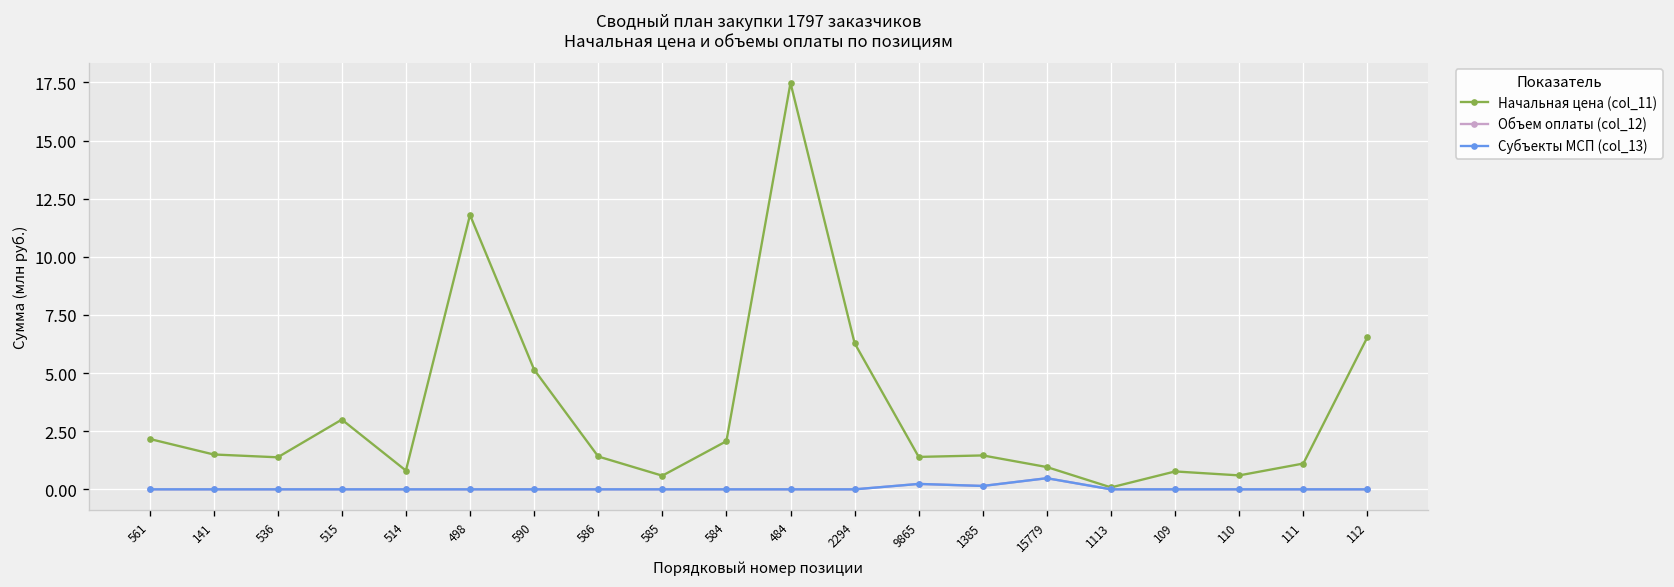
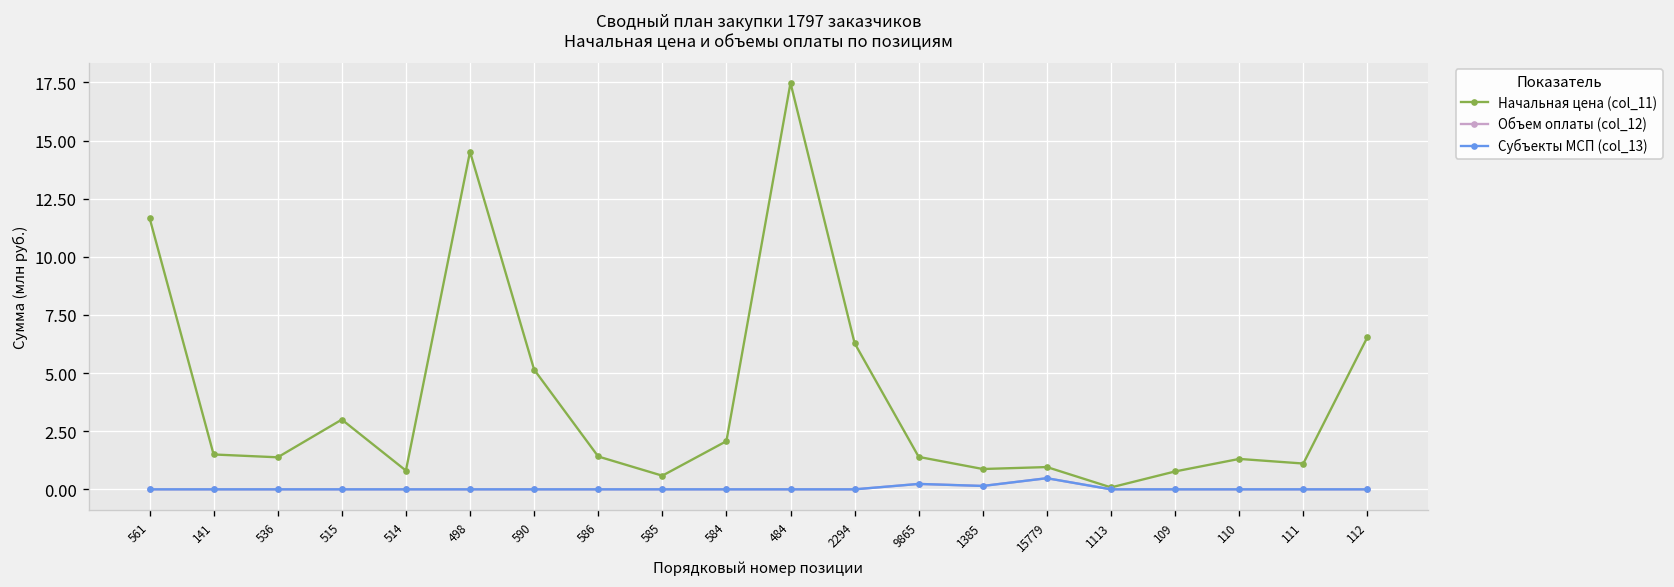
Начальная цена (col_11), 561: 2.2 -> 11.7
Начальная цена (col_11), 498: 11.8 -> 14.5
Начальная цена (col_11), 1385: 1.5 -> 0.9
Начальная цена (col_11), 110: 0.6 -> 1.3
